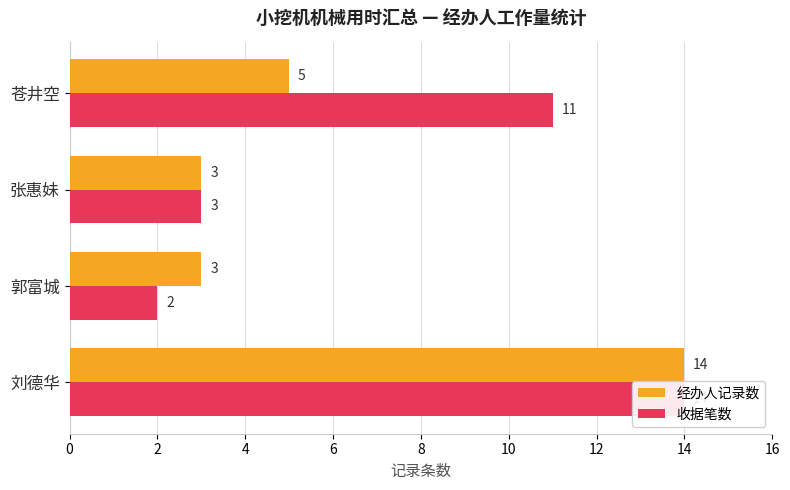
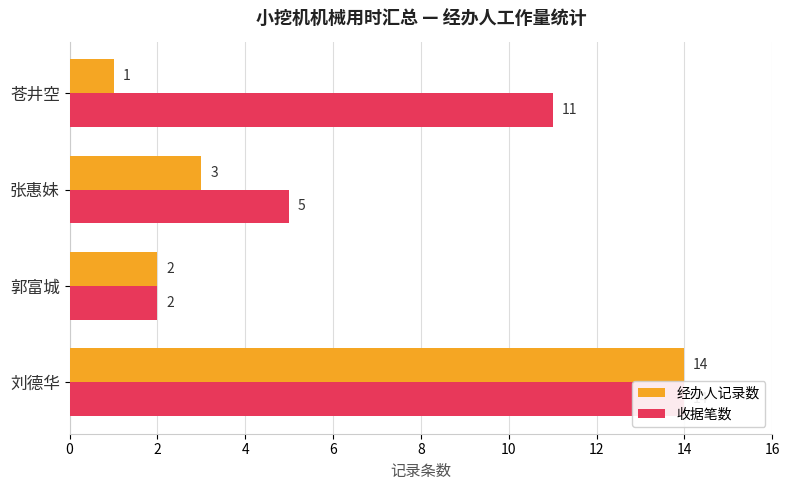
经办人记录数, 苍井空: 5 -> 1
收据笔数, 张惠妹: 3 -> 5
经办人记录数, 郭富城: 3 -> 2
